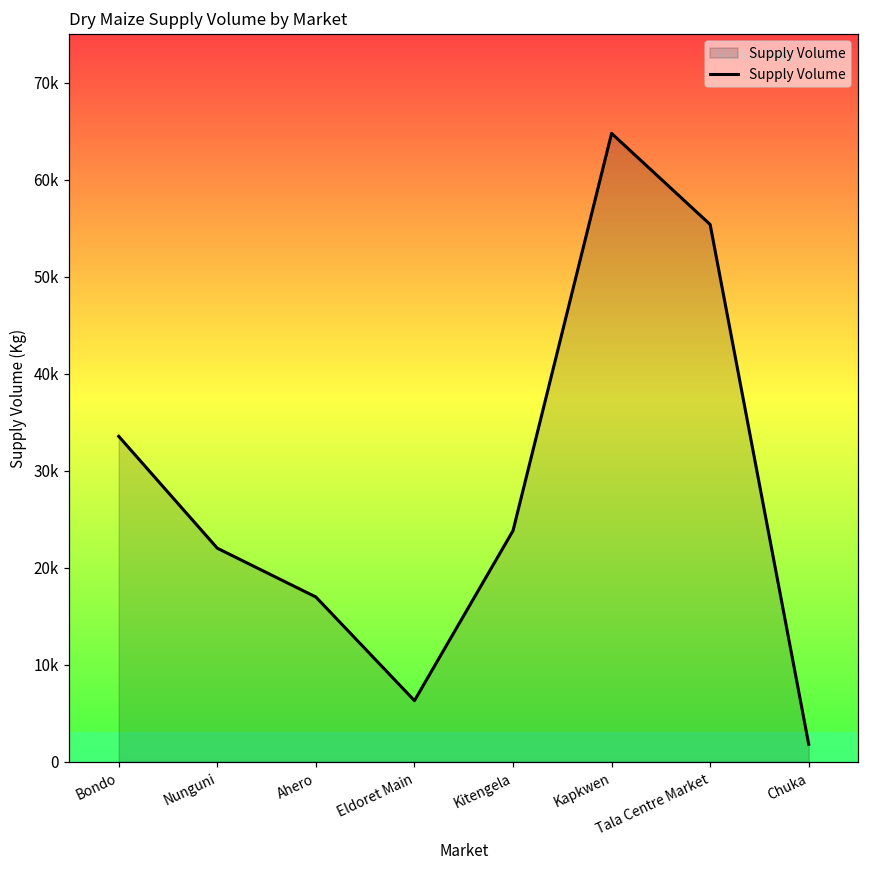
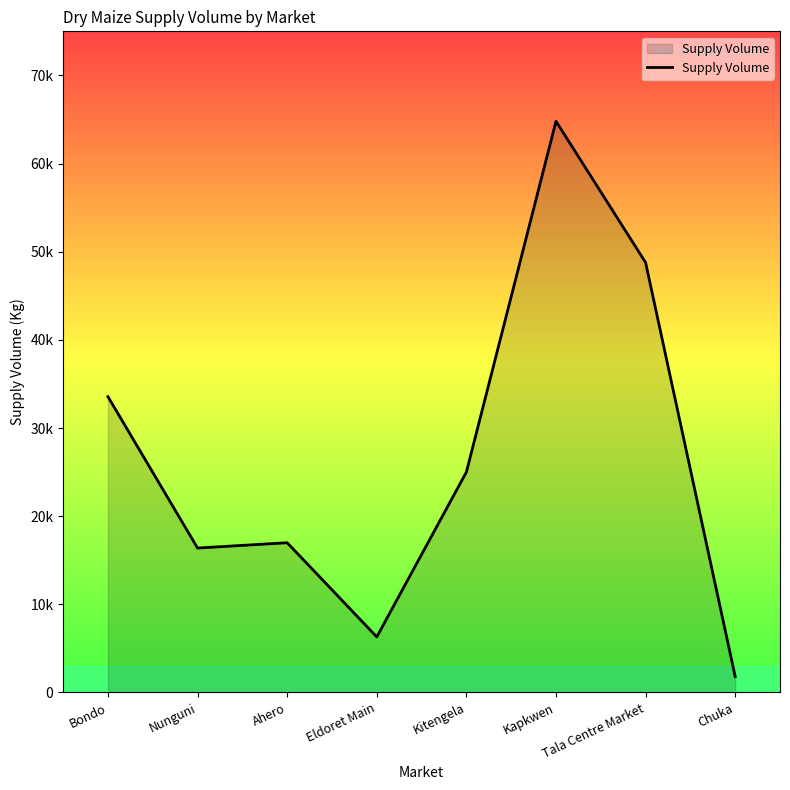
Nunguni: 22000 -> 16000
Kitengela: 24000 -> 25000
Tala Centre Market: 55000 -> 49000
